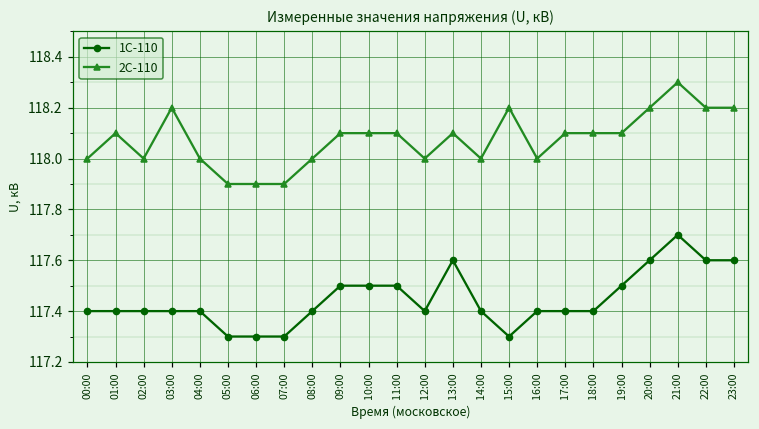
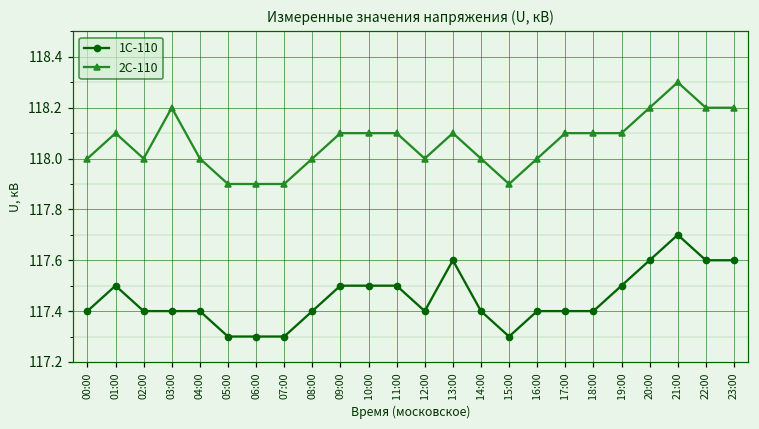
1С-110, 01:00: 117.4 -> 117.5
2С-110, 15:00: 118.2 -> 117.9
